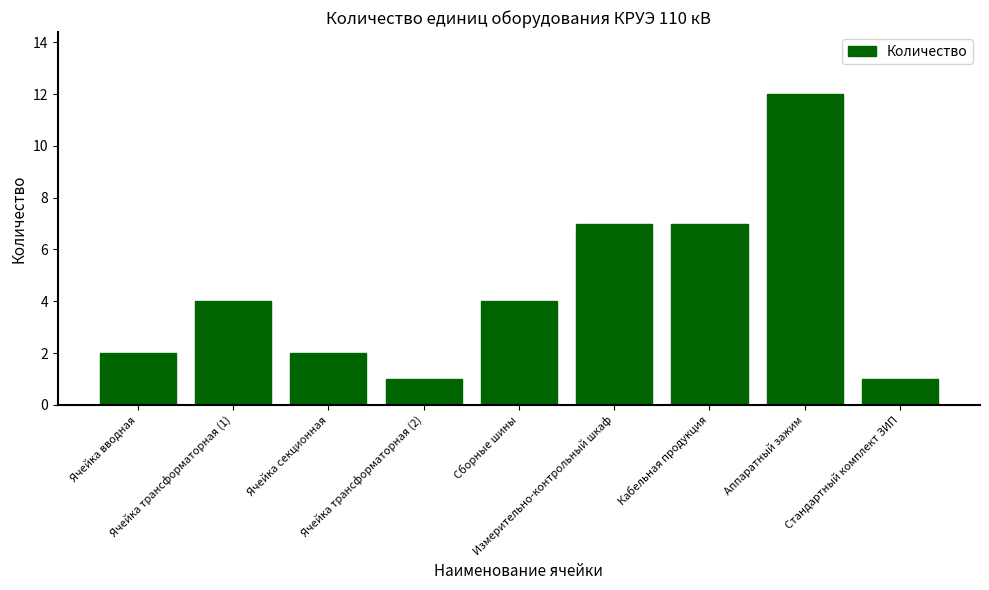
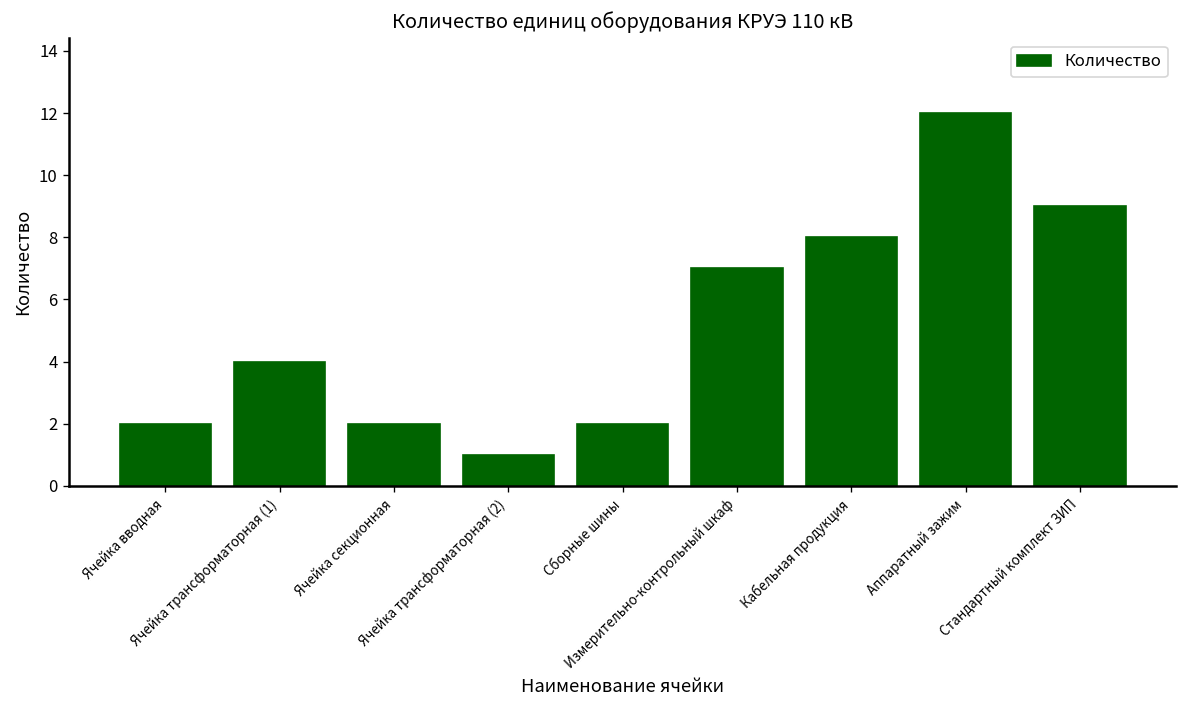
Сборные шины: 4 -> 2
Кабельная продукция: 7 -> 8
Стандартный комплект ЗИП: 1 -> 9
